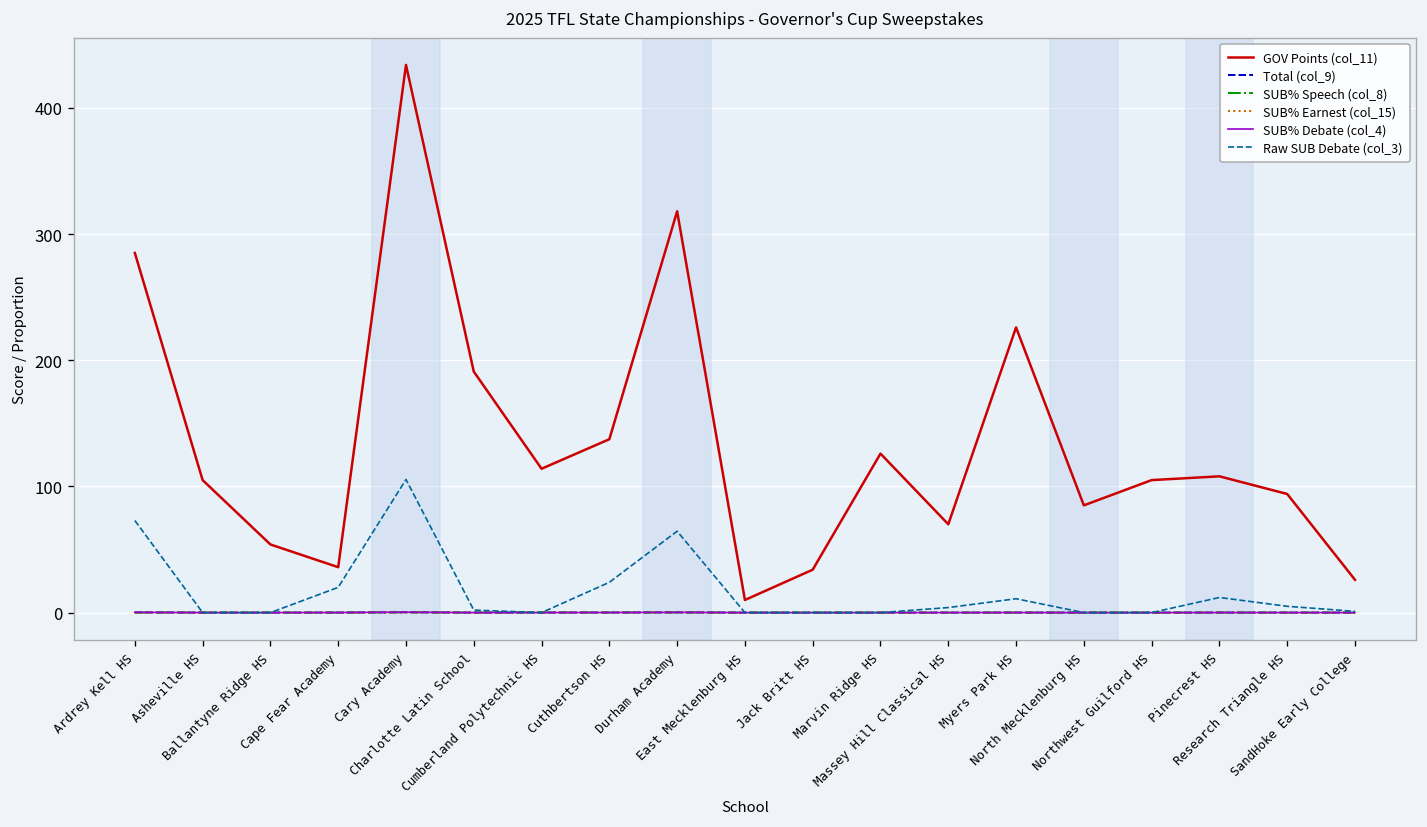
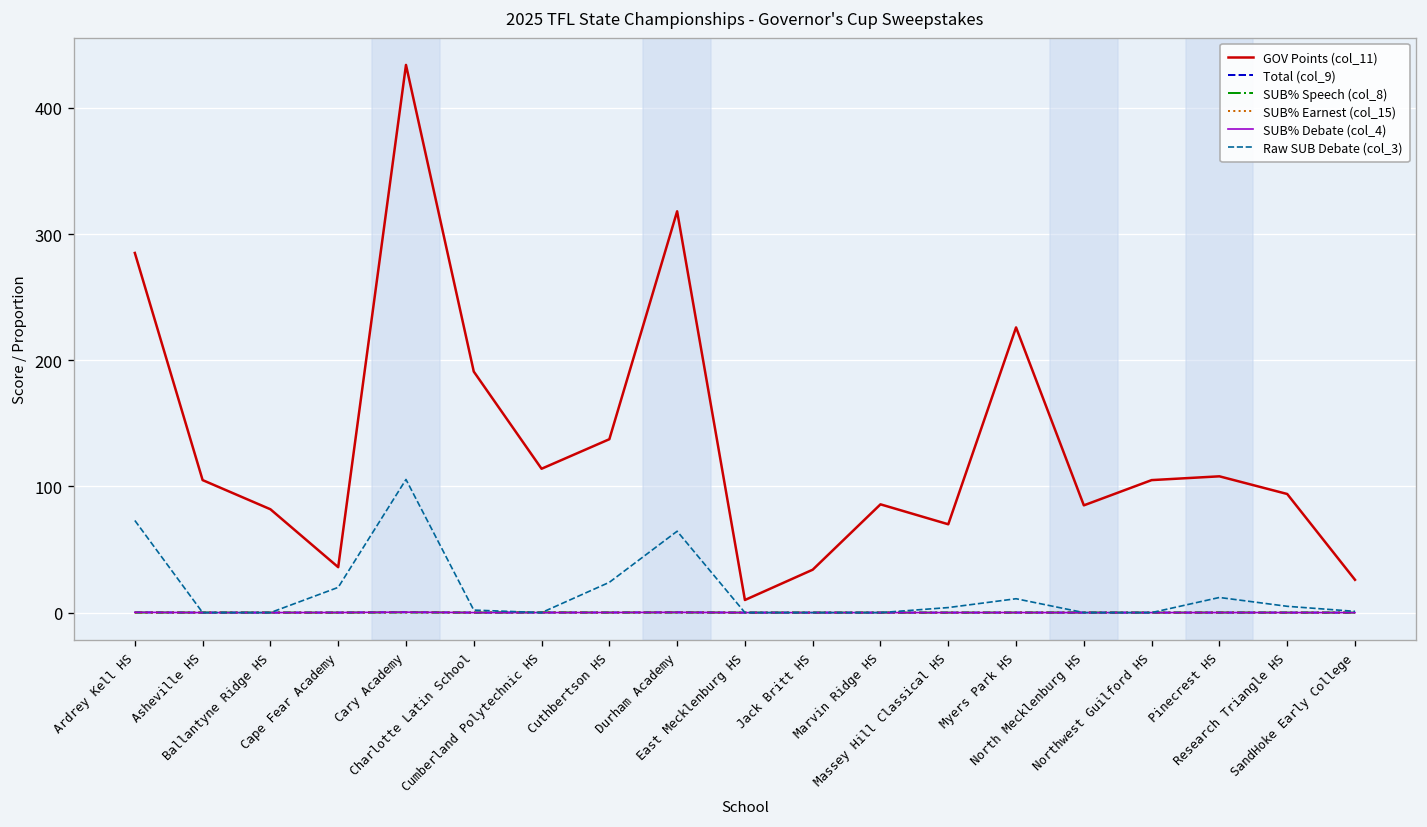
GOV Points (col_11), Ballantyne Ridge HS: 54 -> 82
GOV Points (col_11), Marvin Ridge HS: 126 -> 86
